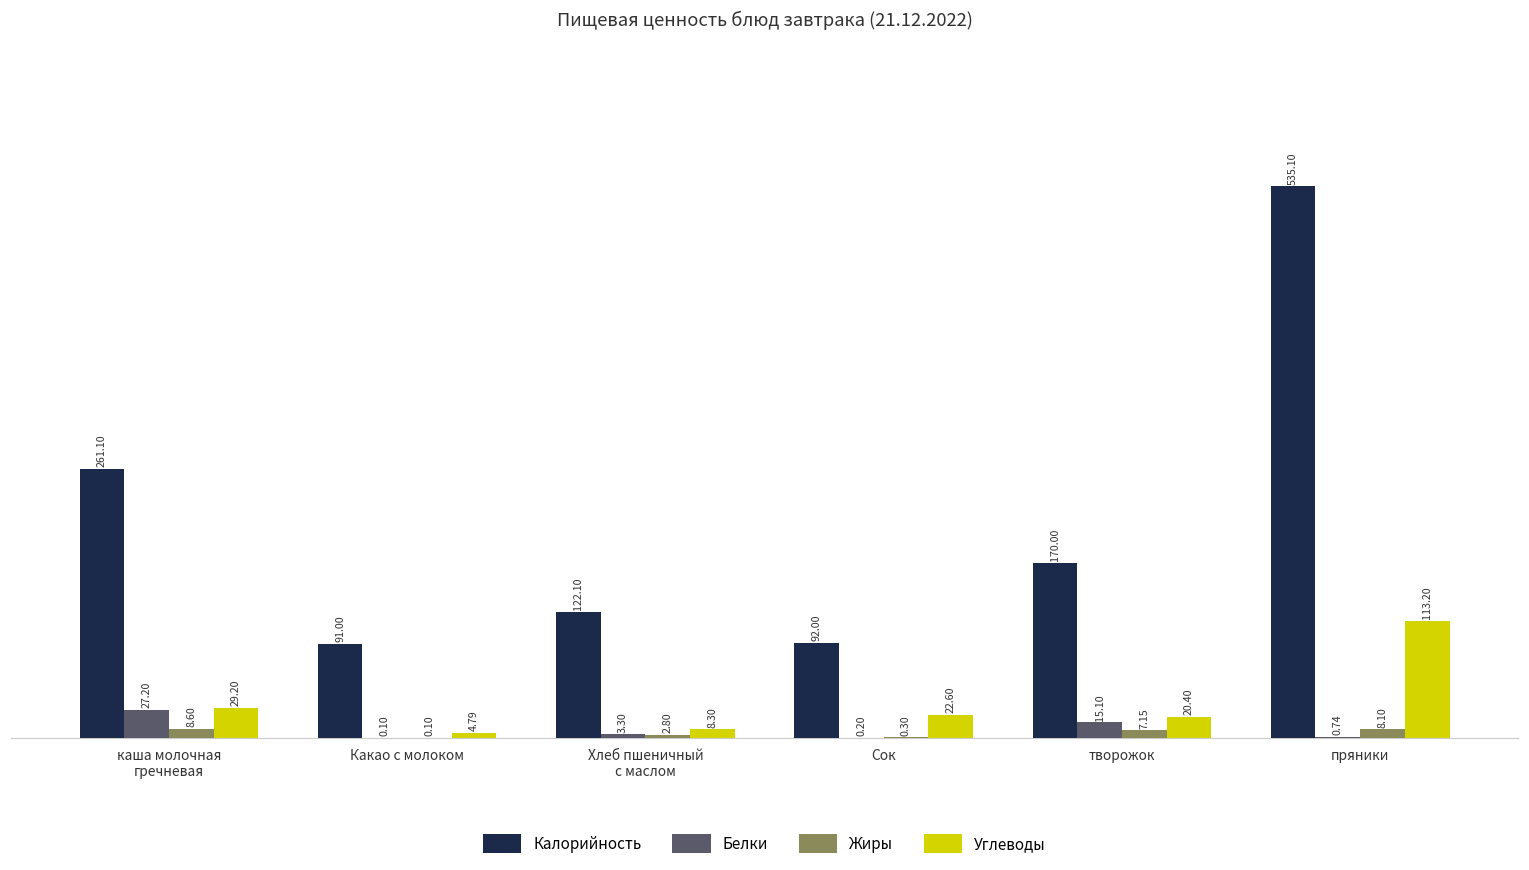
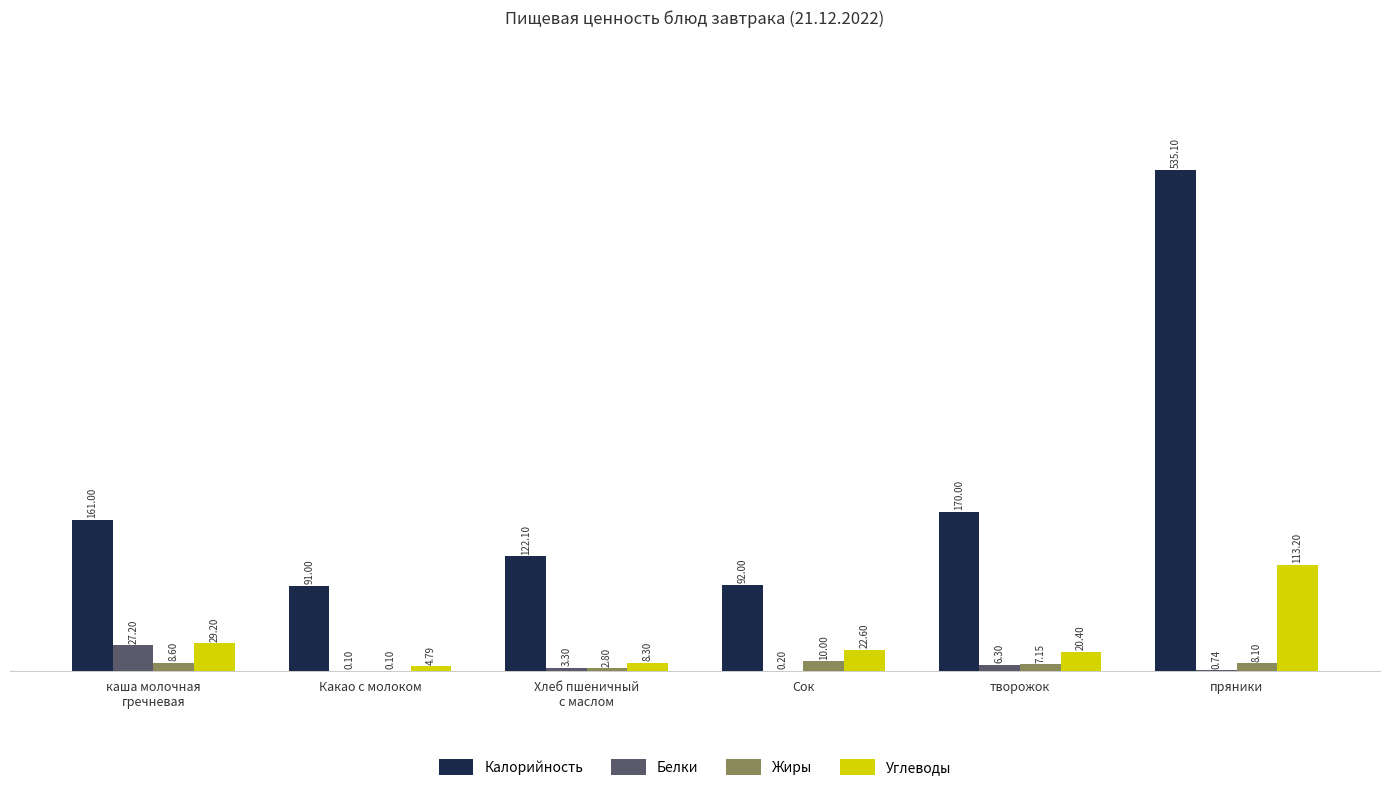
Калорийность, каша молочная гречневая: 261.10 -> 161.00
Жиры, Сок: 0.30 -> 10.00
Белки, творожок: 15.10 -> 6.30
